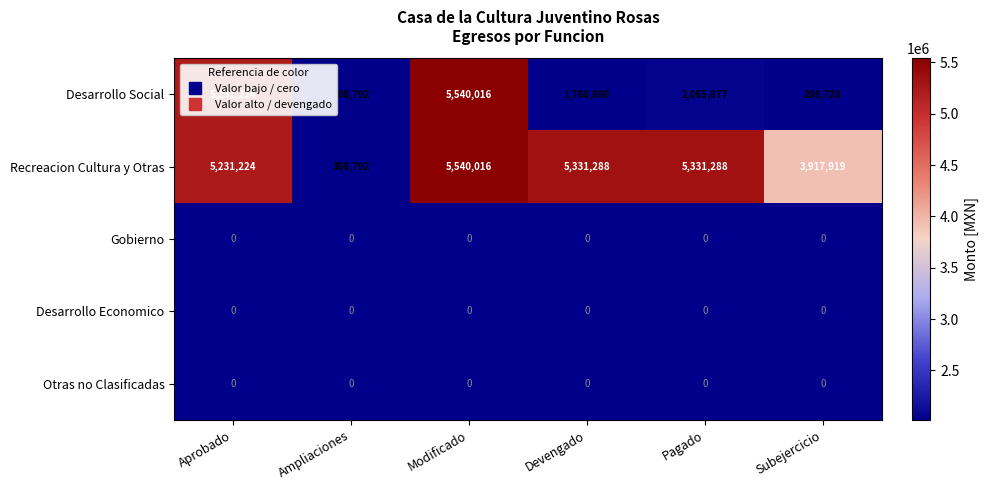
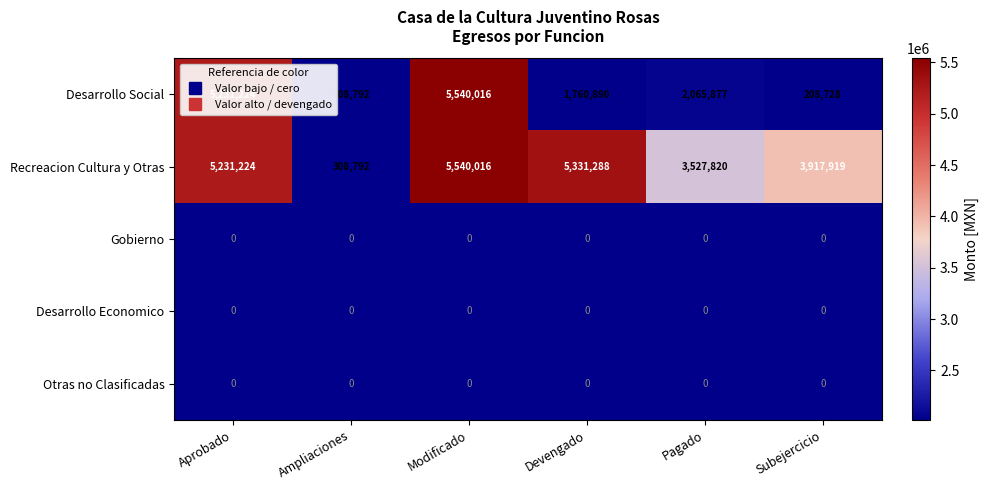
Recreacion Cultura y Otras, Pagado: 5,331,288 -> 3,527,820
